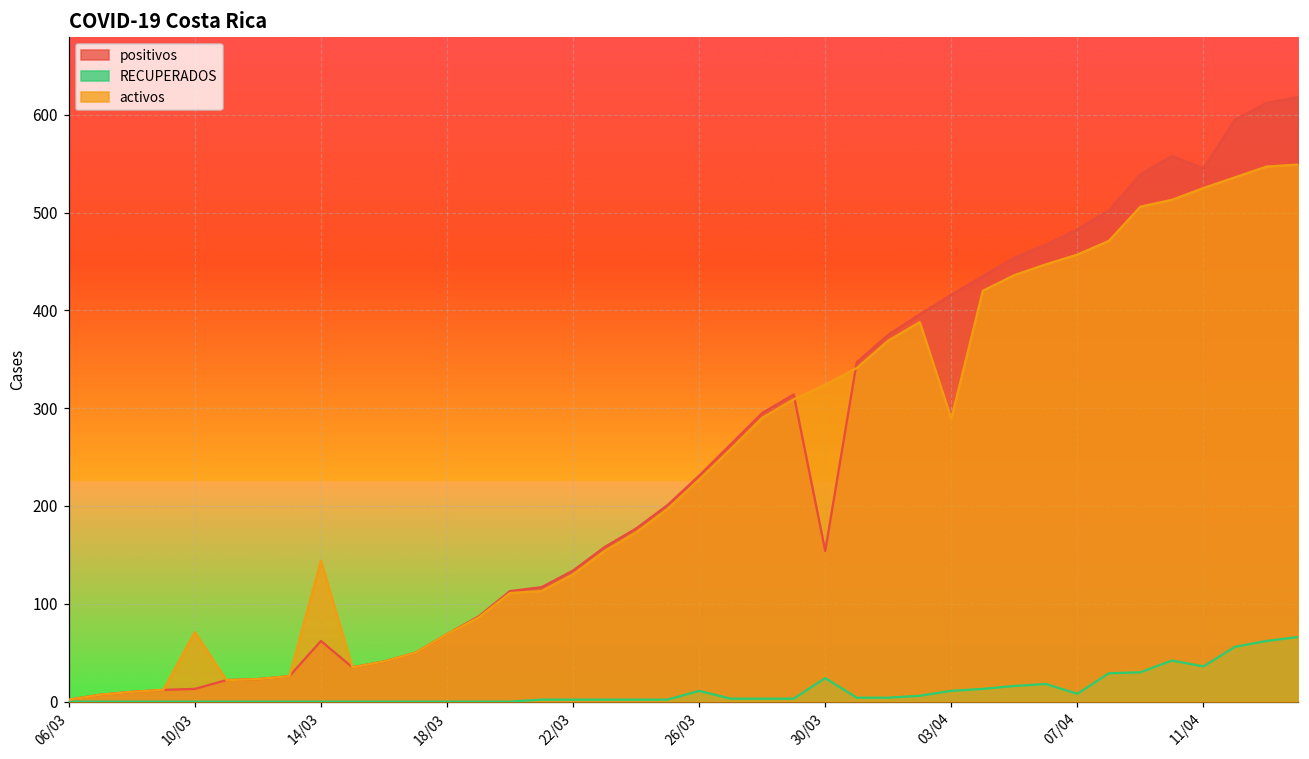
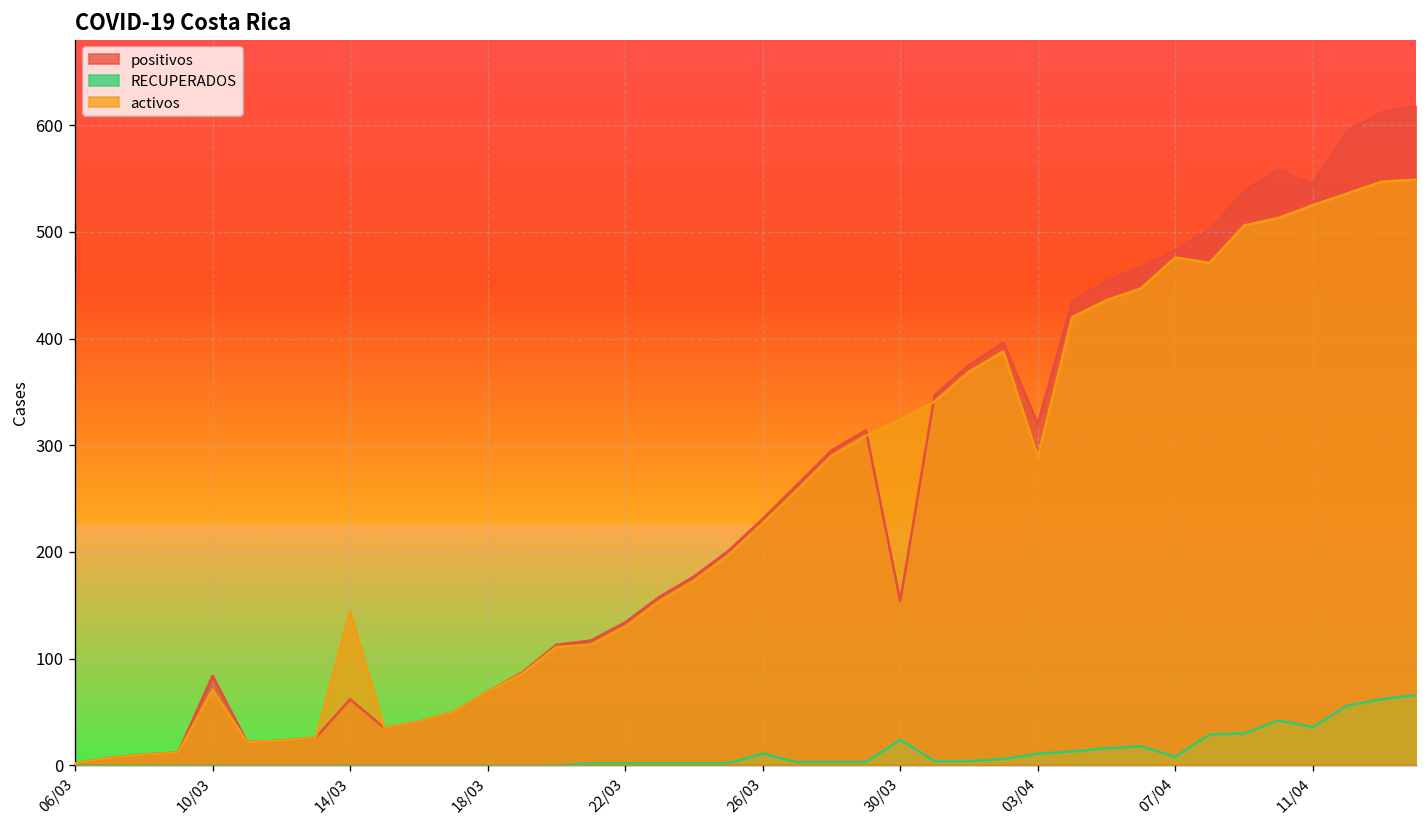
positivos, 10/03: 10 -> 80
positivos, 03/04: 420 -> 320
activos, 07/04: 460 -> 480
